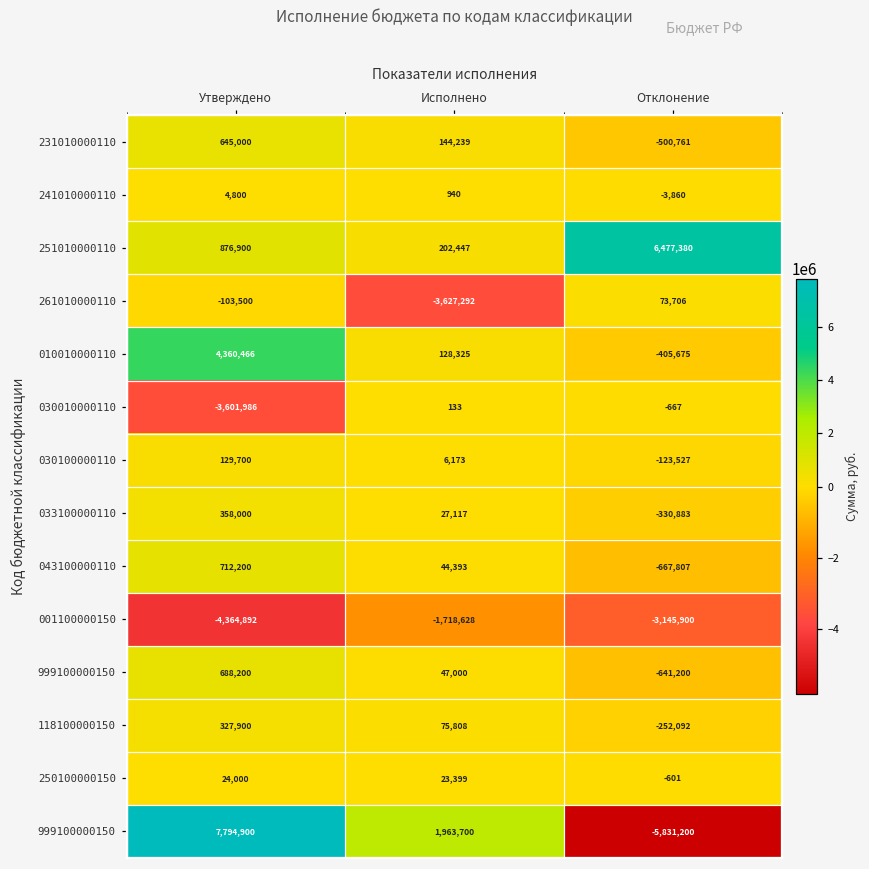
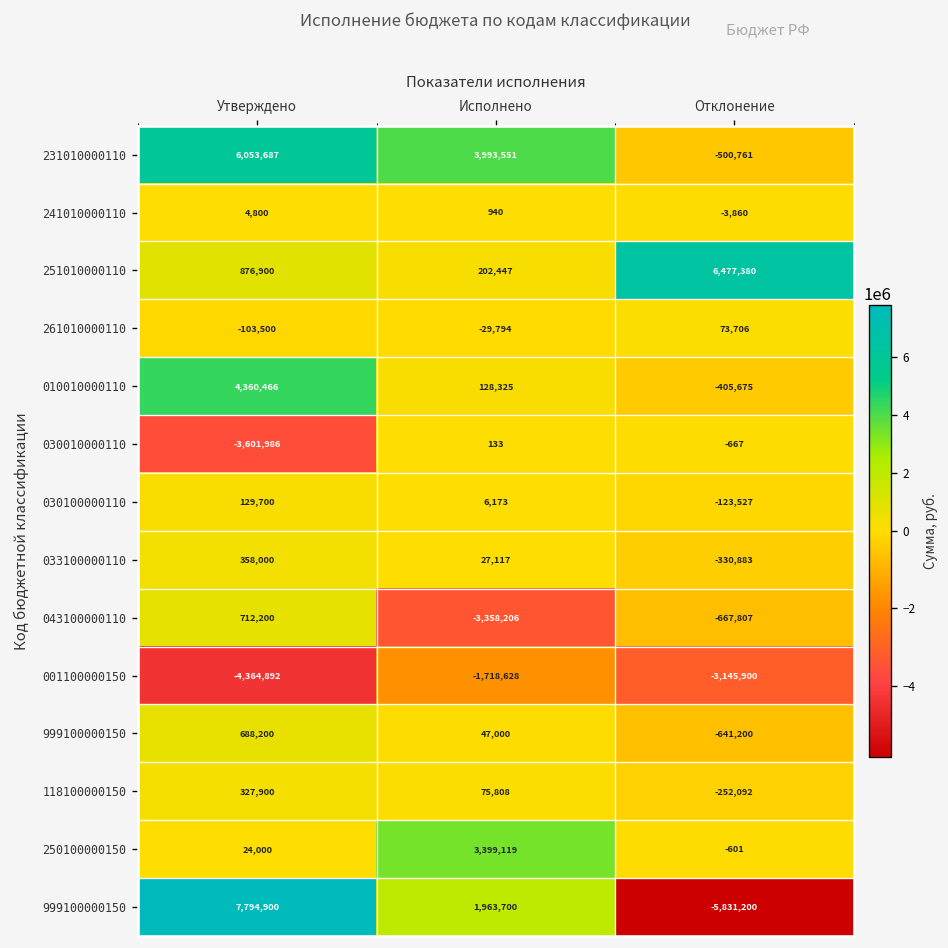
231010000110, Утверждено: 645,000 -> 6,053,687
231010000110, Исполнено: 144,239 -> 3,993,551
261010000110, Исполнено: -3,627,292 -> -29,794
043100000110, Исполнено: 44,393 -> -3,358,206
250100000150, Исполнено: 23,399 -> 3,399,119
